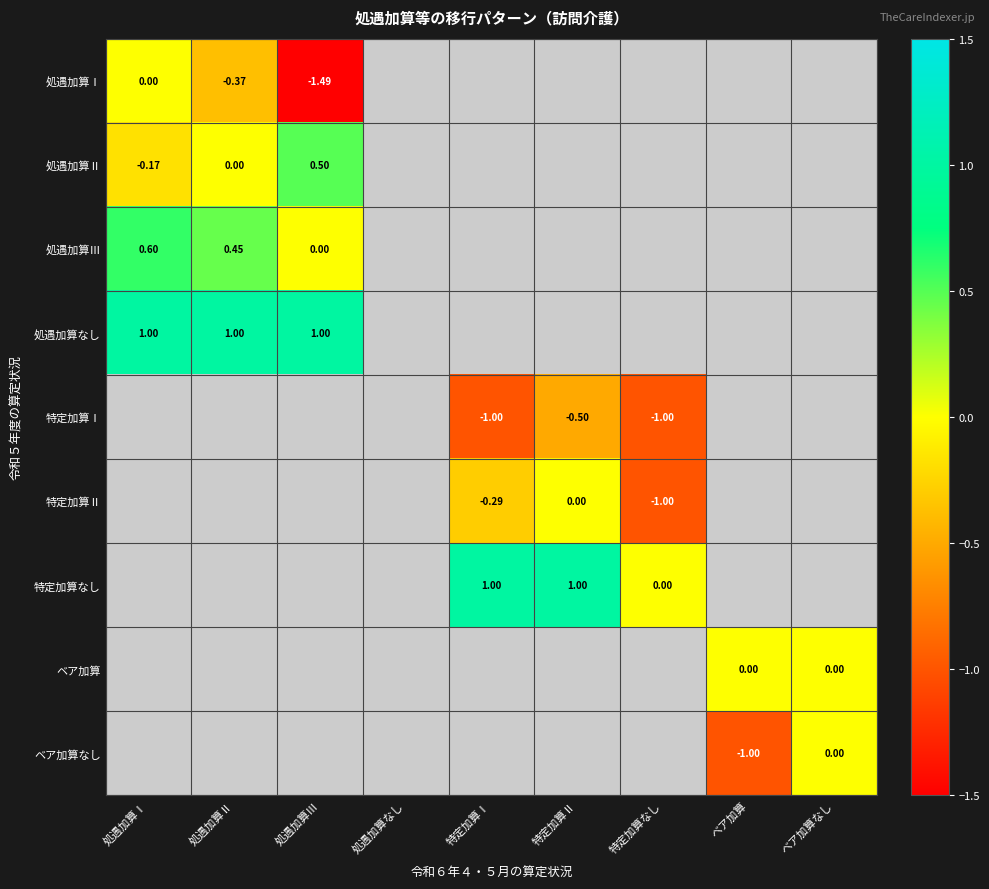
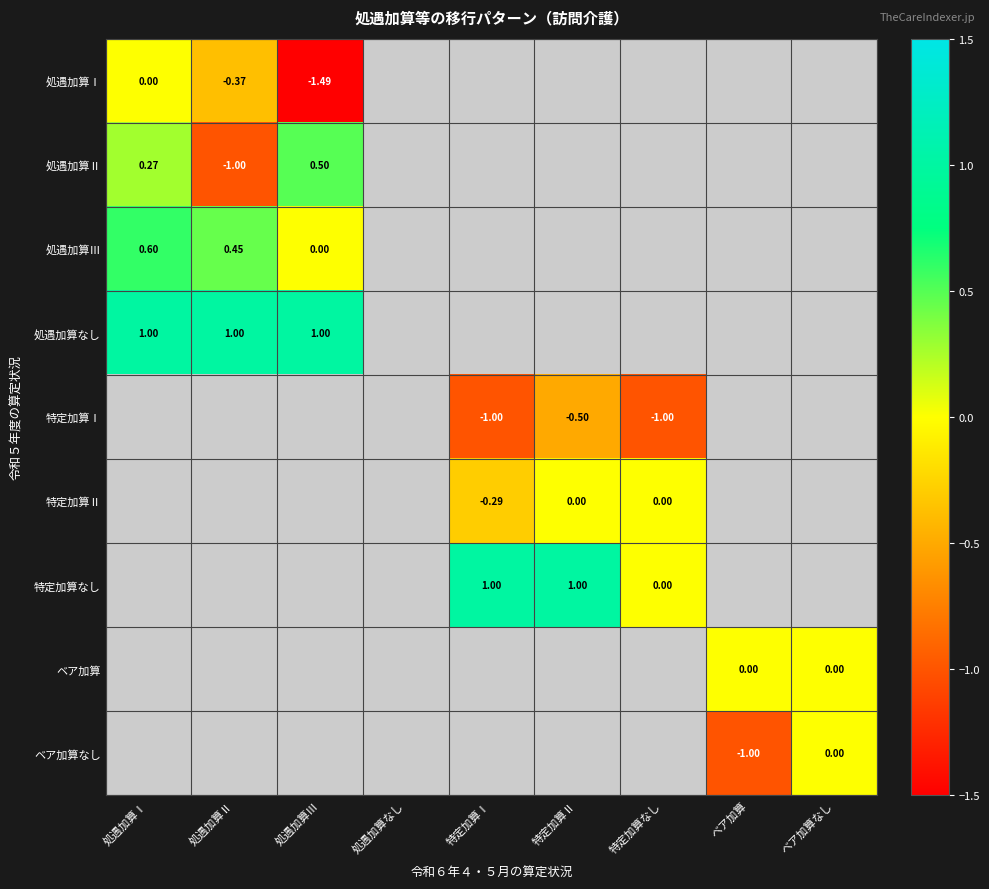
処遇加算Ⅱ, 処遇加算Ⅰ: -0.17 -> 0.27
処遇加算Ⅱ, 処遇加算Ⅱ: 0.00 -> -1.00
特定加算Ⅱ, 特定加算なし: -1.00 -> 0.00
